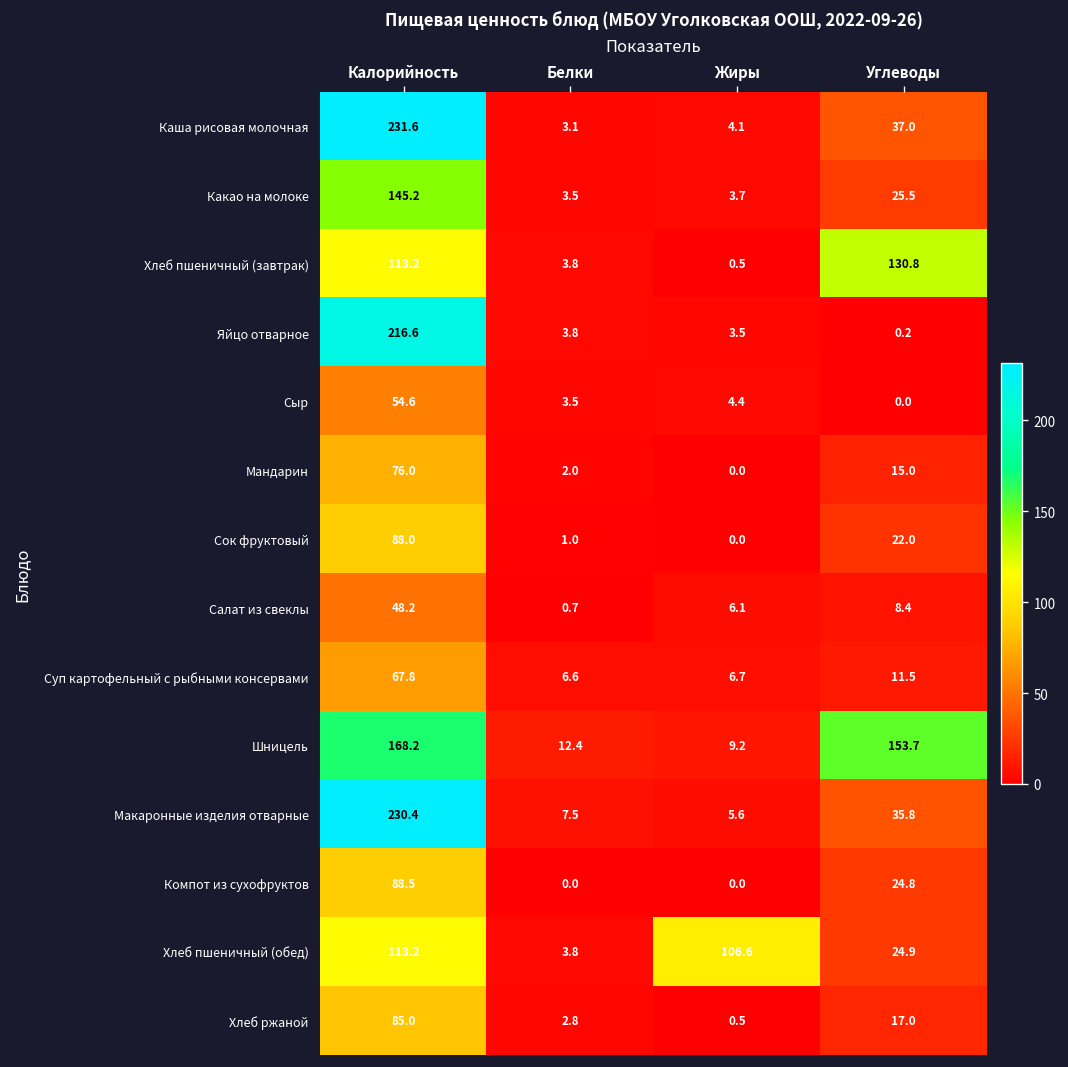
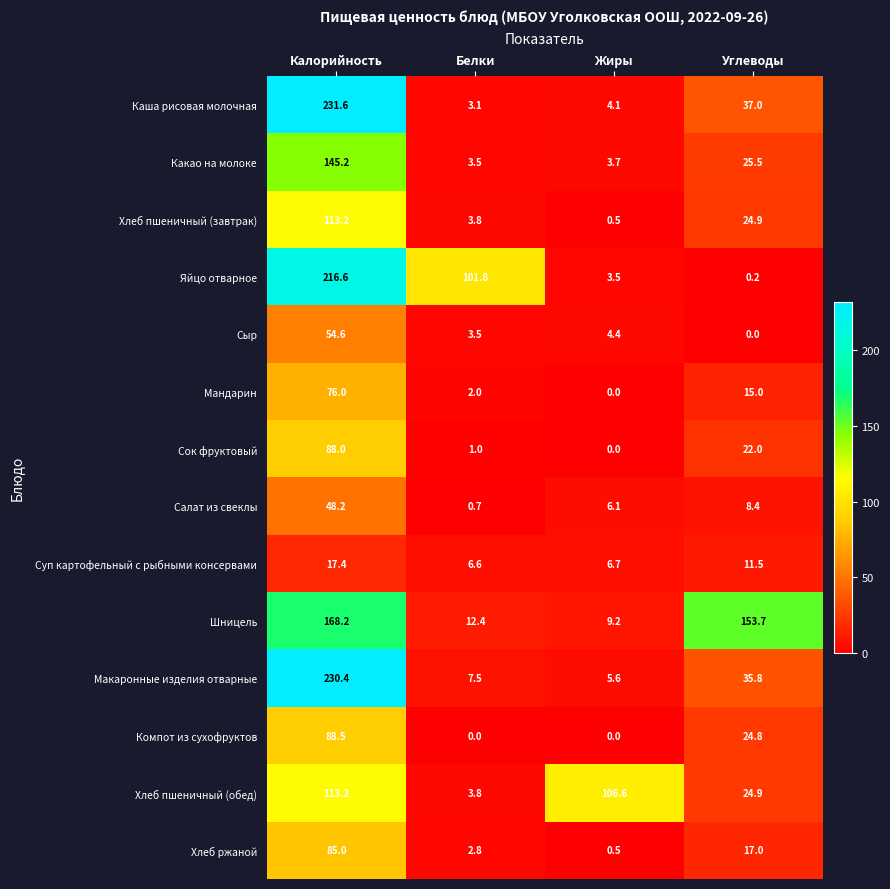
Хлеб пшеничный (завтрак), Углеводы: 130.8 -> 24.9
Яйцо отварное, Белки: 3.8 -> 101.8
Суп картофельный с рыбными консервами, Калорийность: 67.8 -> 17.4
